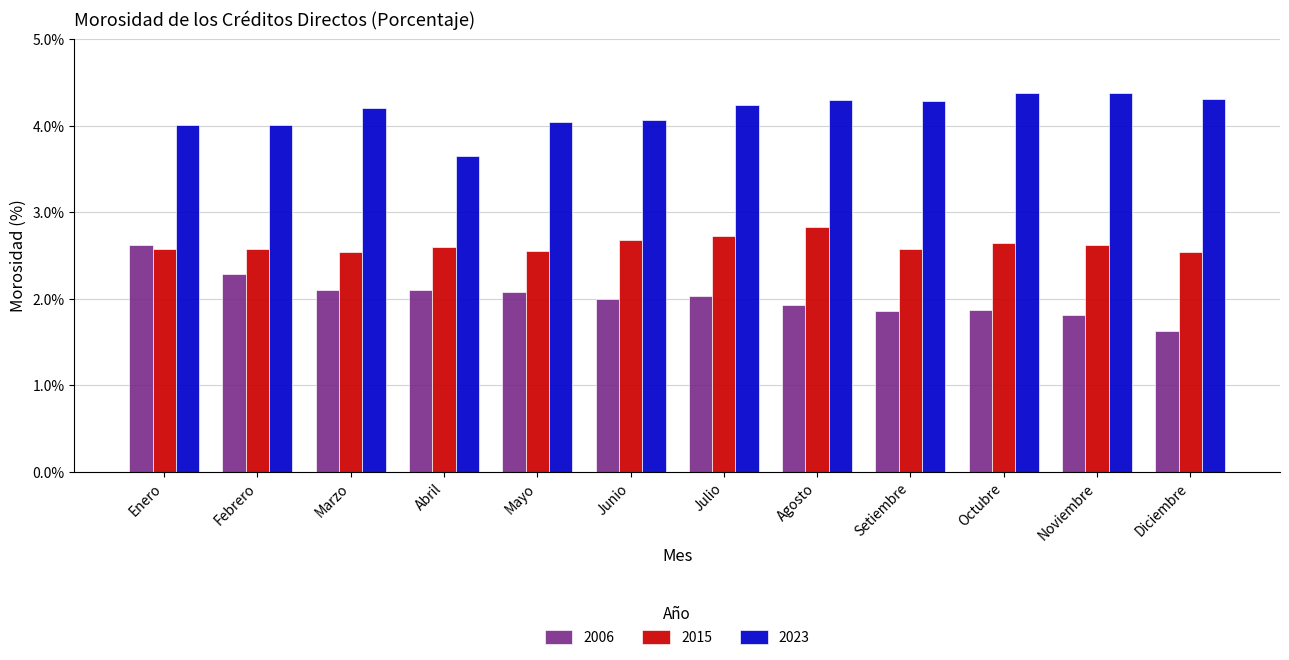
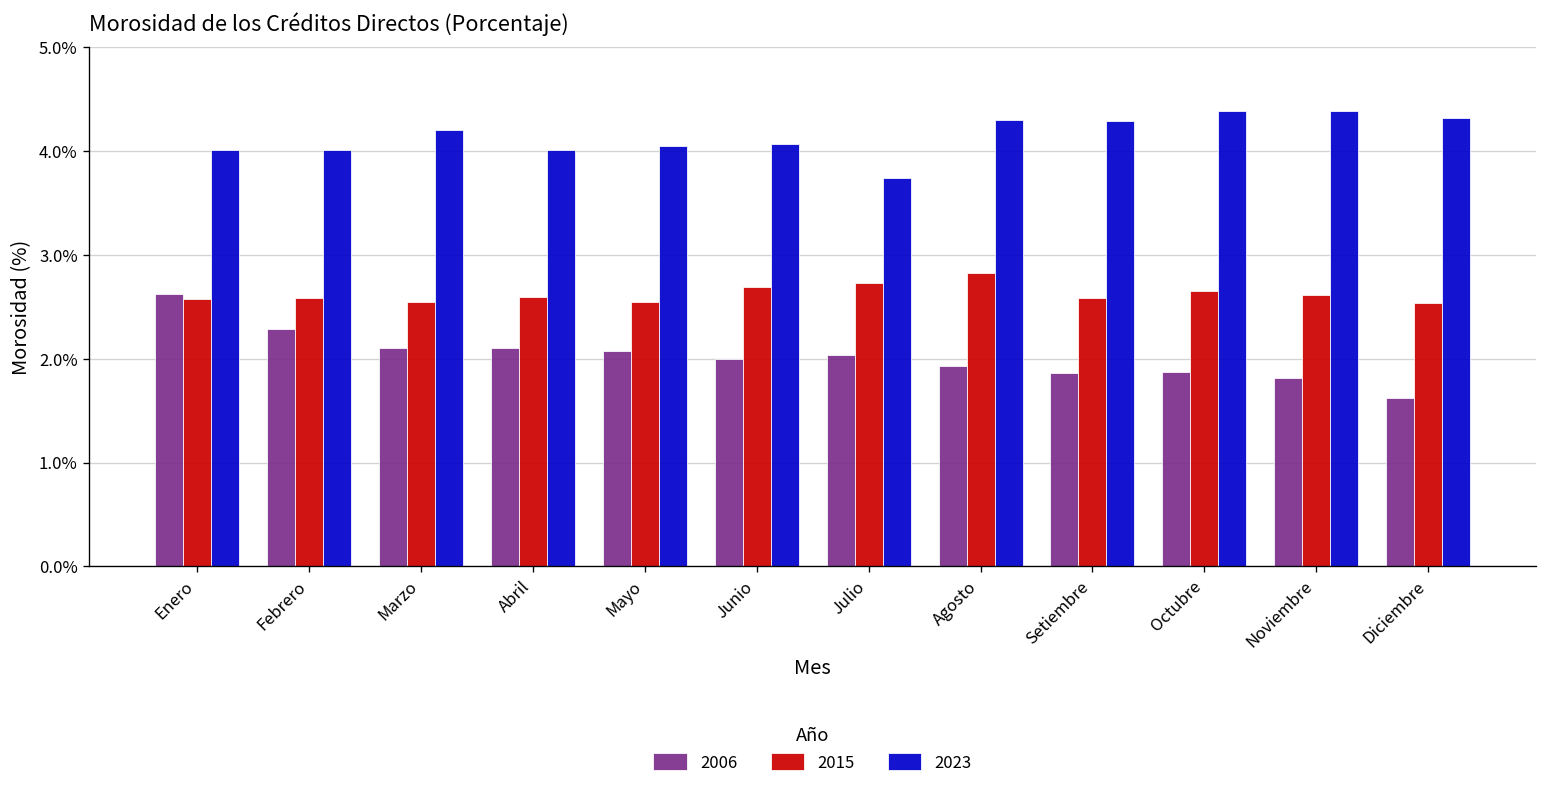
2023, Abril: 3.7% -> 4.0%
2023, Julio: 4.2% -> 3.7%
